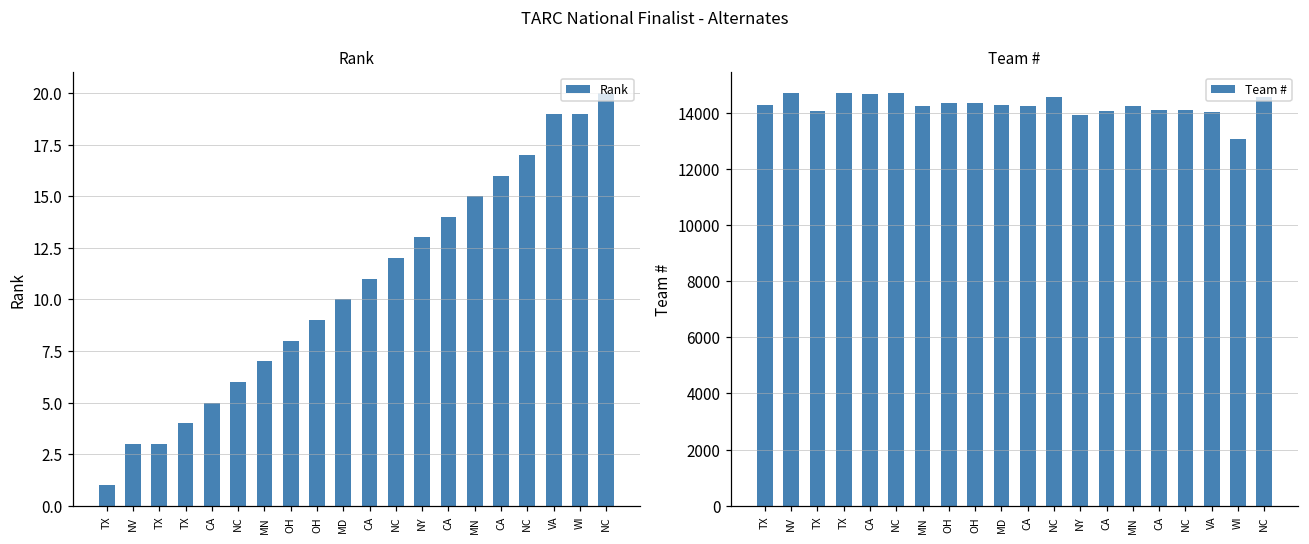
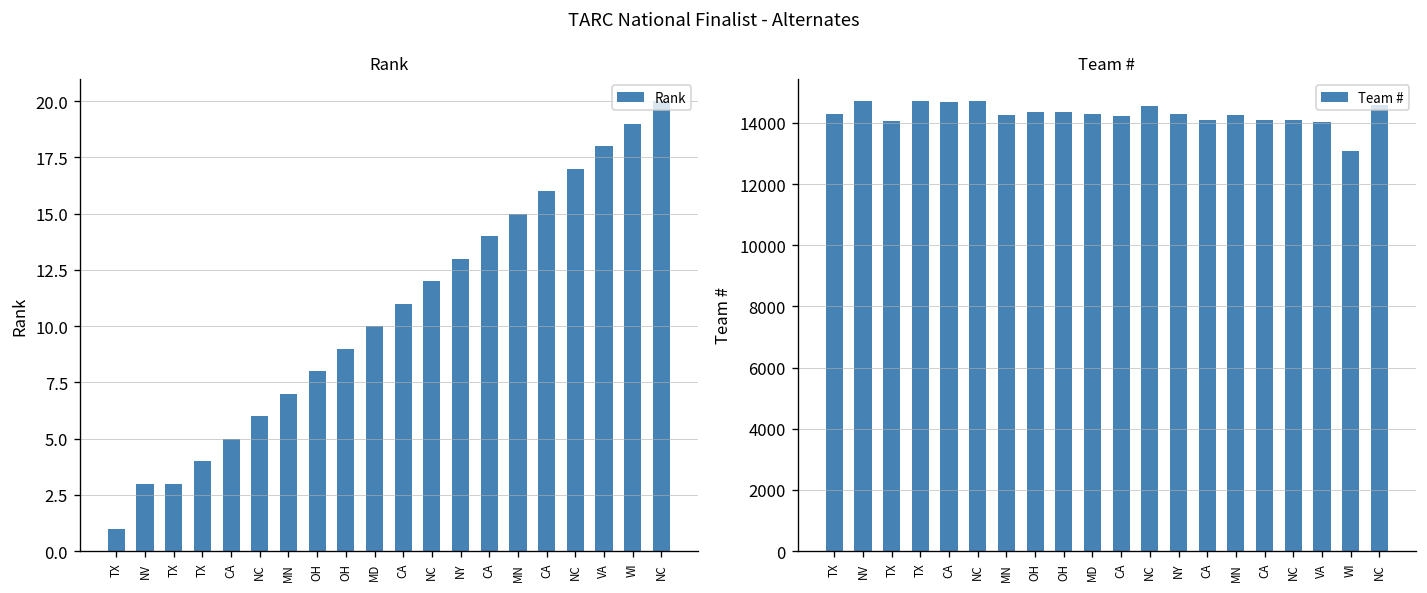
Rank, VA: 19 -> 18
Team #, NY: 13900 -> 14300
